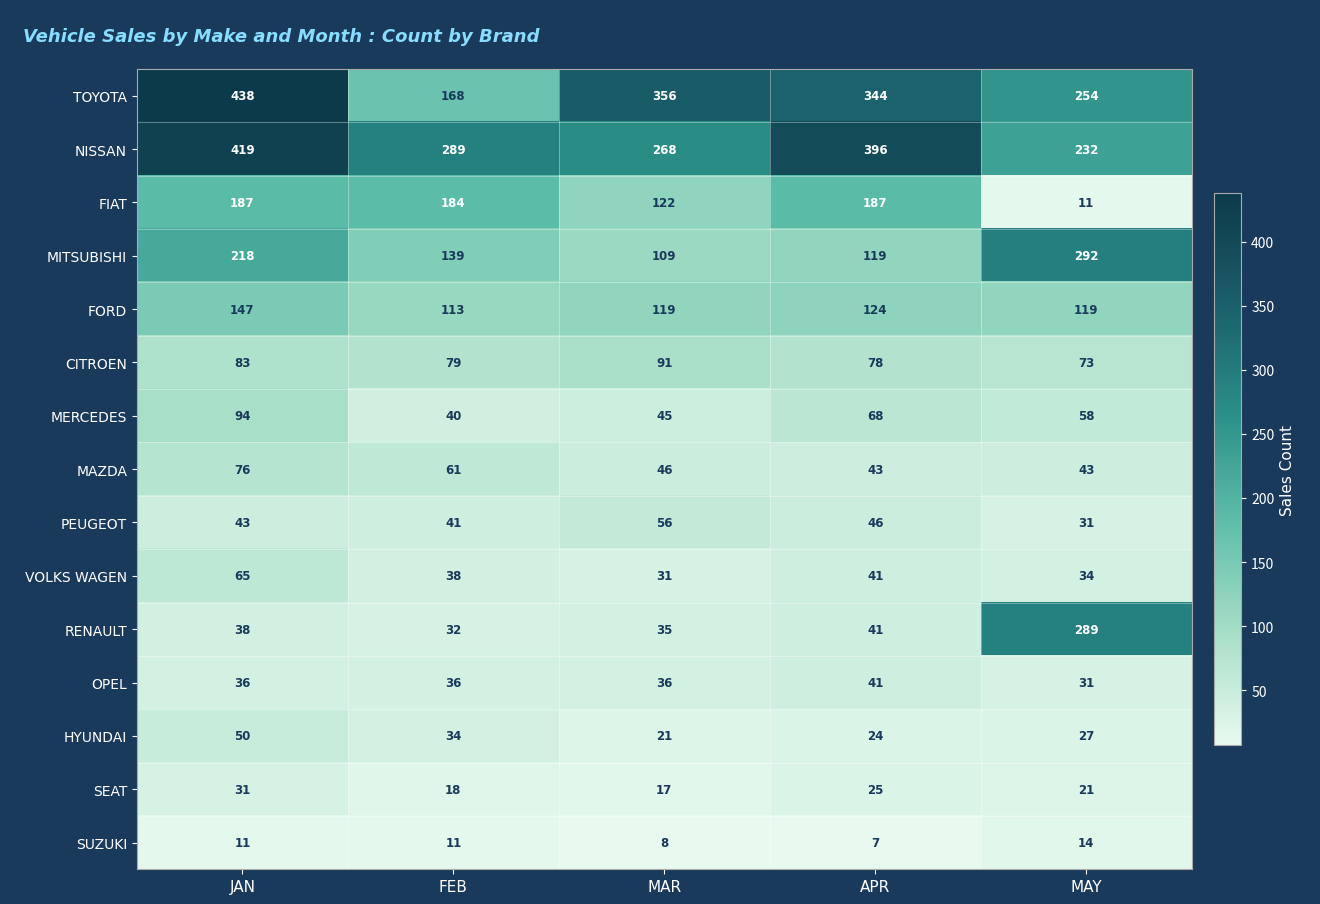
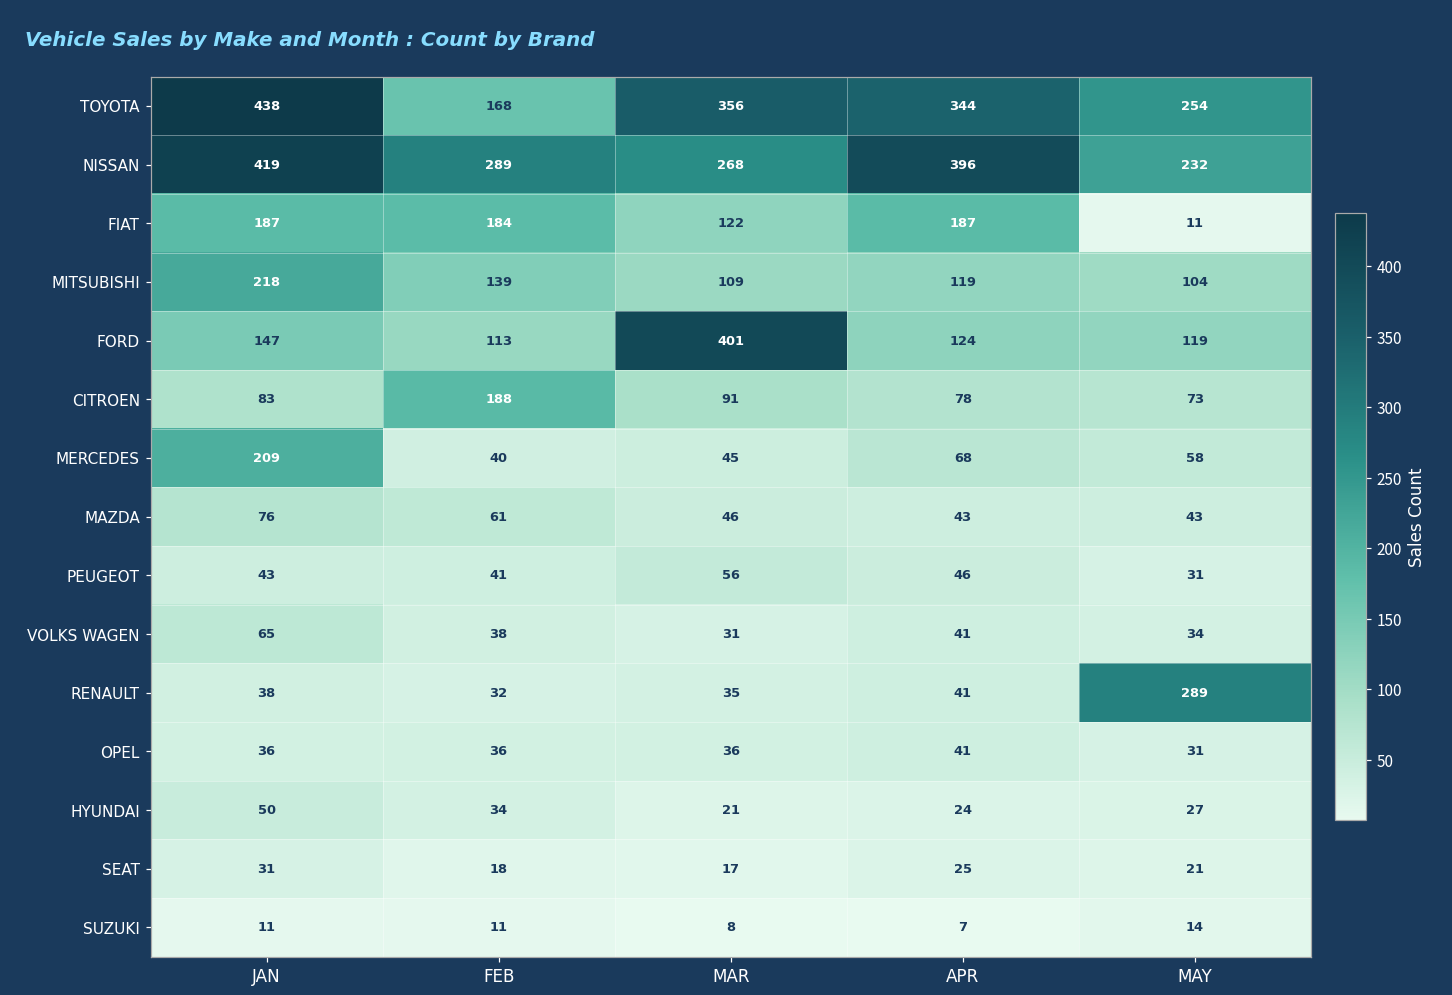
MITSUBISHI, MAY: 292 -> 104
FORD, MAR: 119 -> 401
CITROEN, FEB: 79 -> 188
MERCEDES, JAN: 94 -> 209
